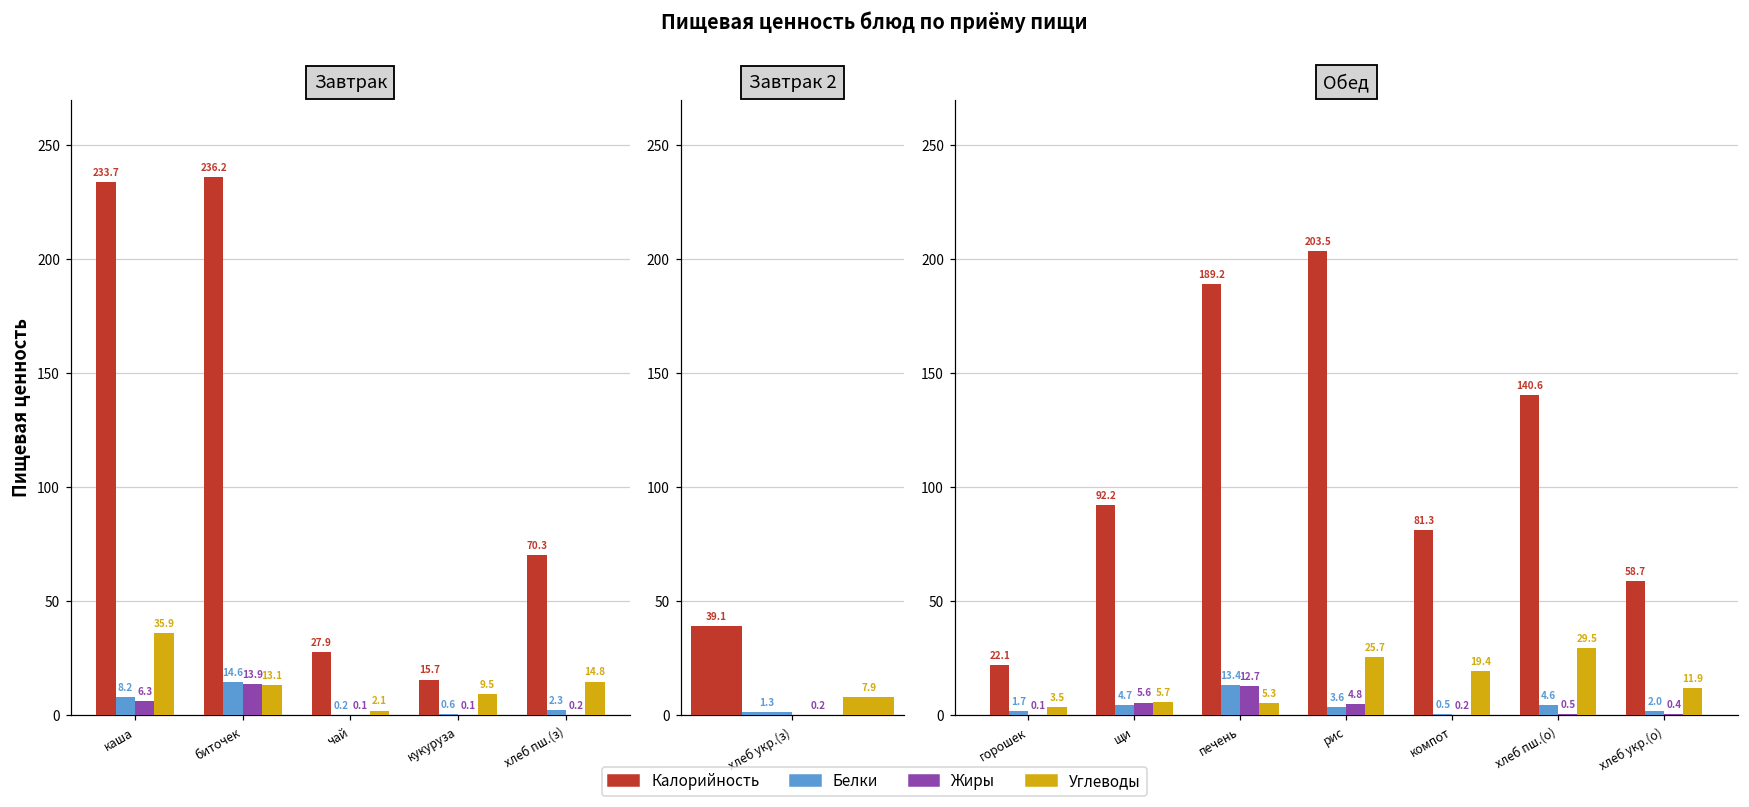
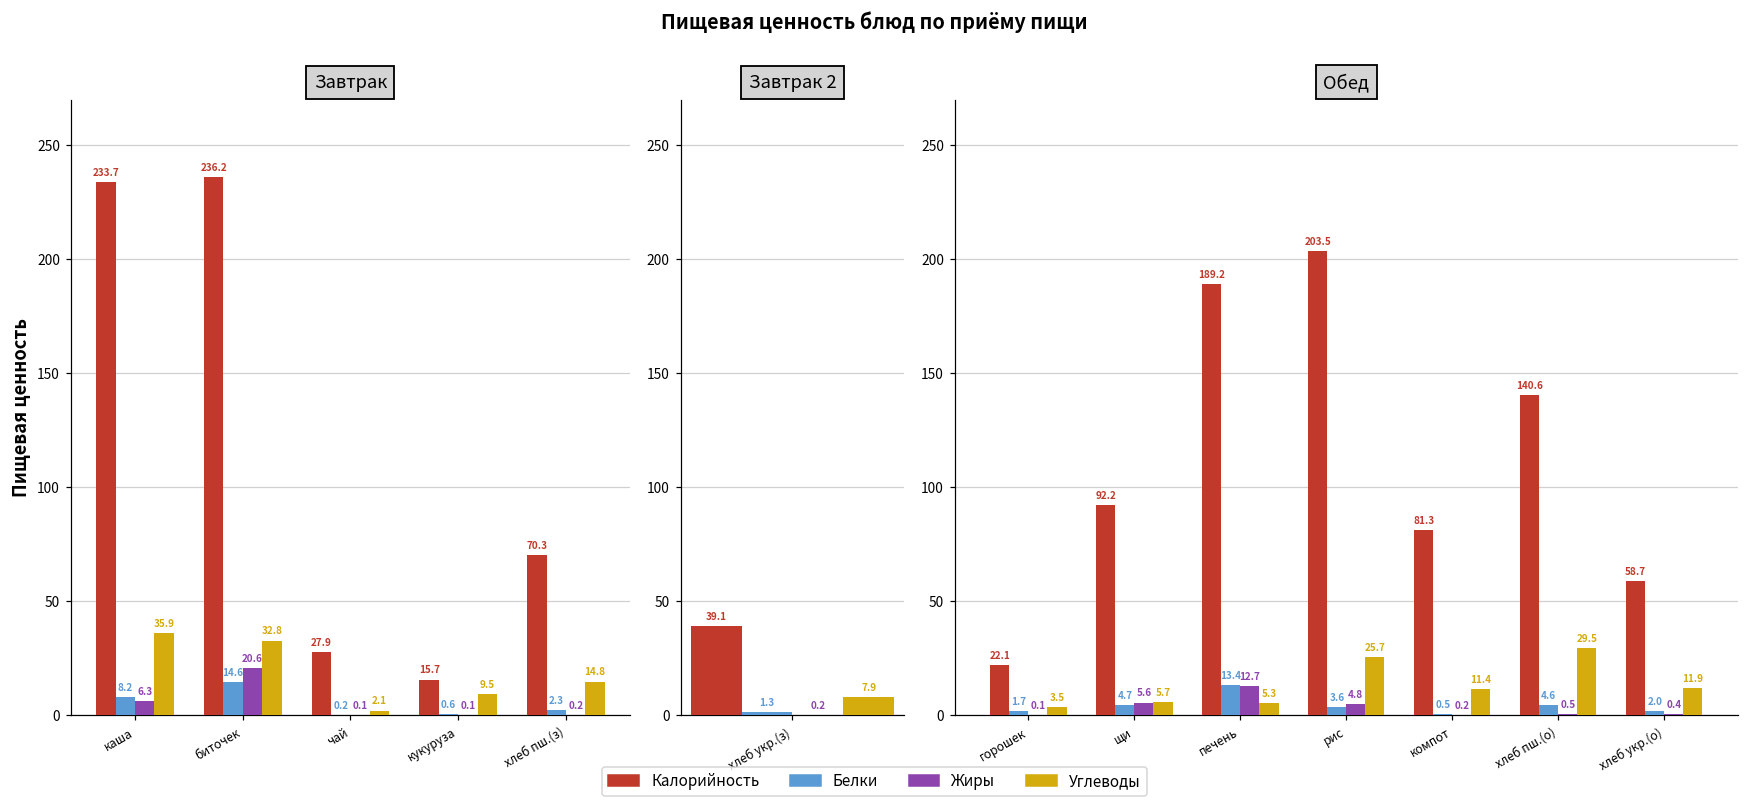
Завтрак, Жиры, биточек: 13.9 -> 20.6
Завтрак, Углеводы, биточек: 13.1 -> 32.8
Обед, Углеводы, компот: 19.4 -> 11.4
